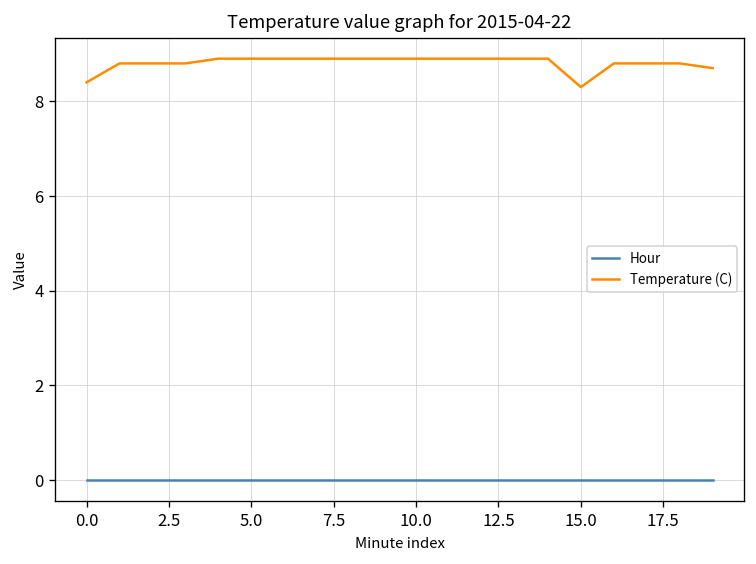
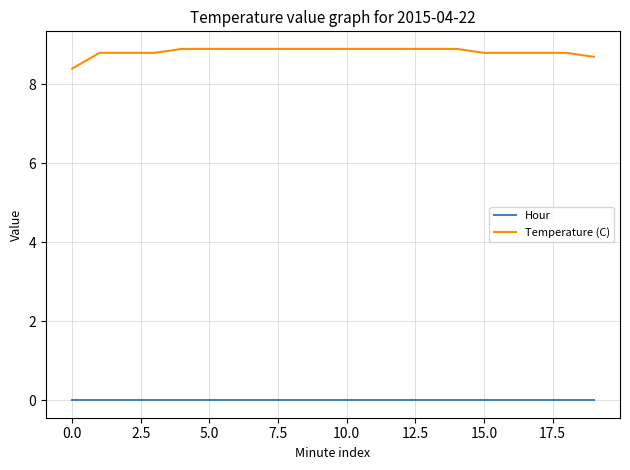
Temperature (C), 15.0: 8.3 -> 8.8
